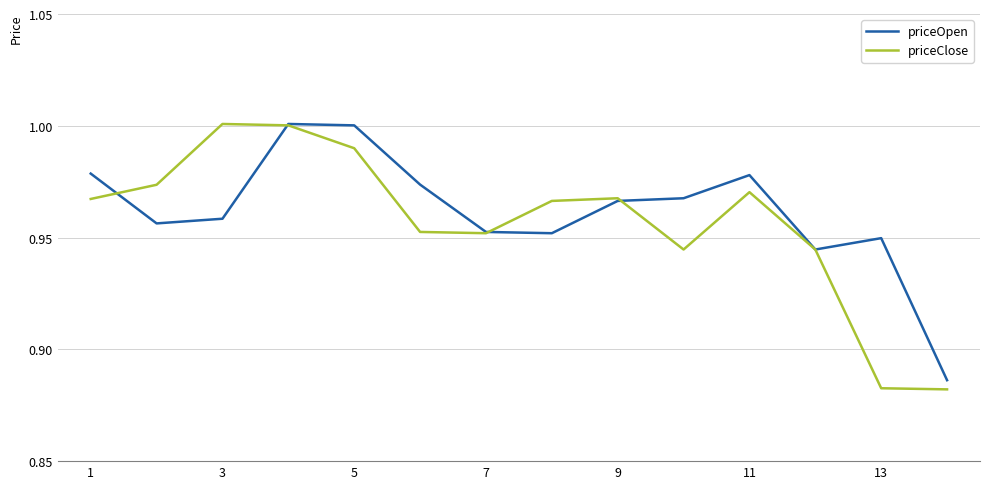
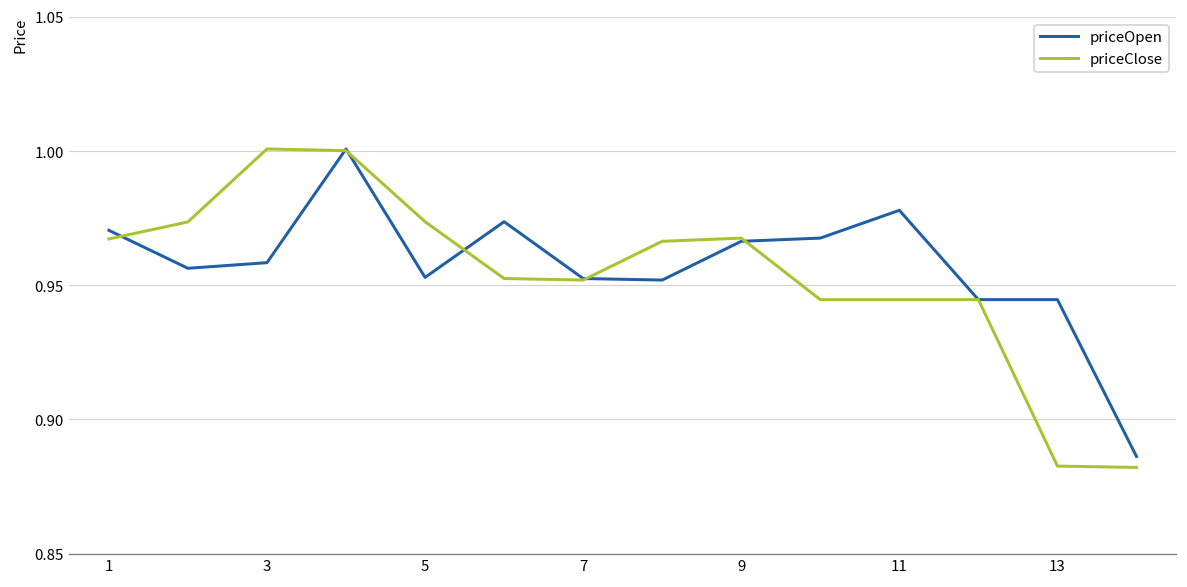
priceOpen, 1: 0.979 -> 0.970
priceOpen, 5: 1.000 -> 0.953
priceClose, 5: 0.990 -> 0.974
priceClose, 11: 0.970 -> 0.945
priceOpen, 13: 0.950 -> 0.945
